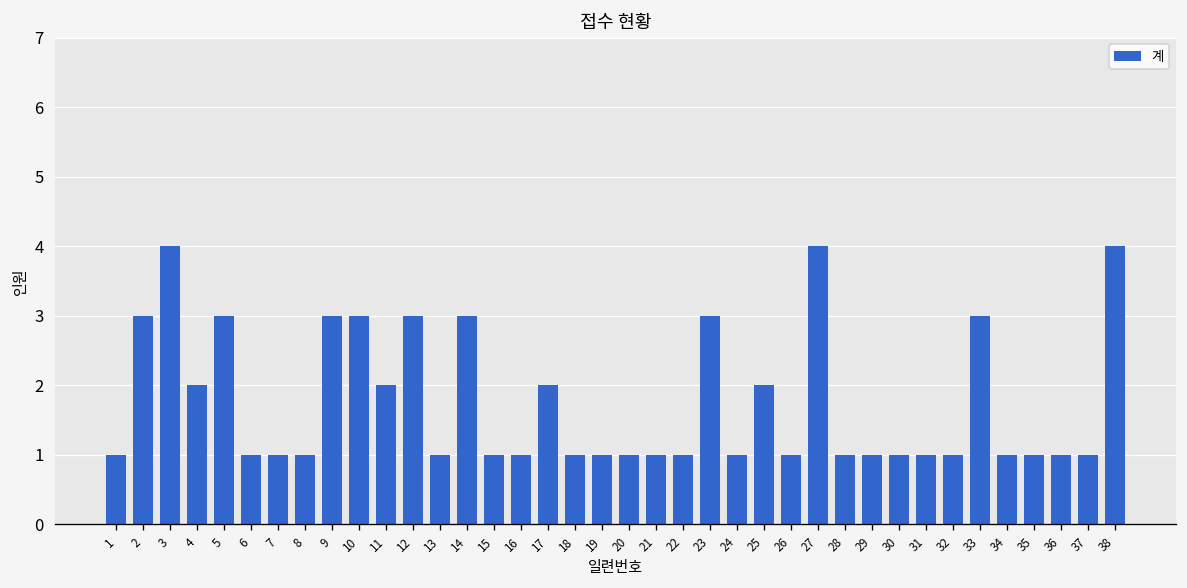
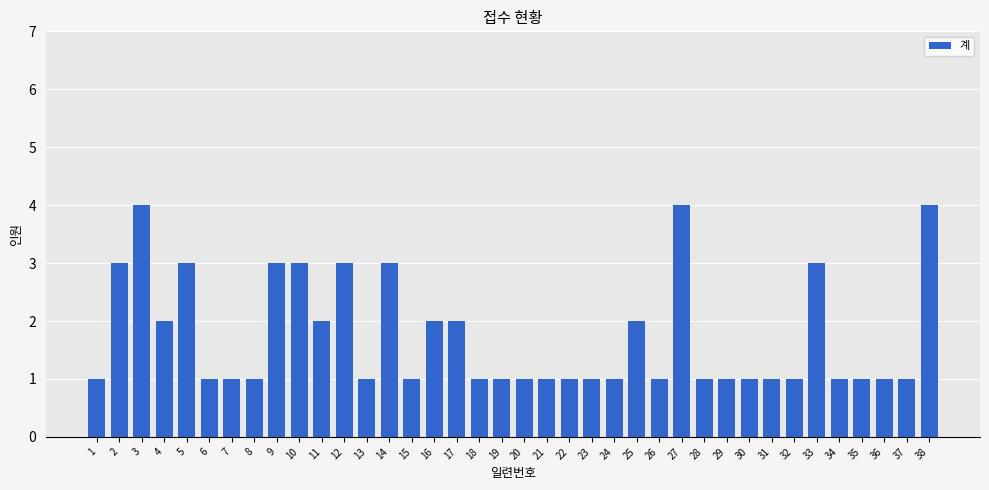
16: 1 -> 2
23: 3 -> 1
